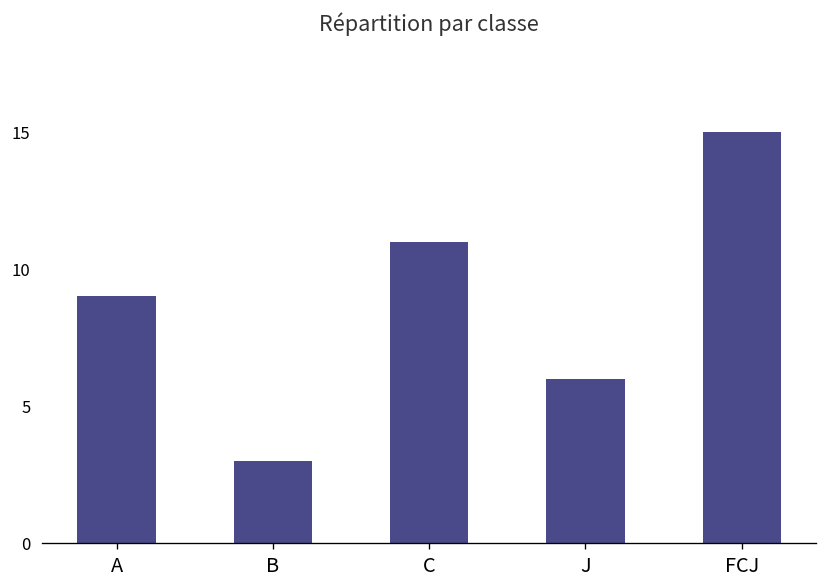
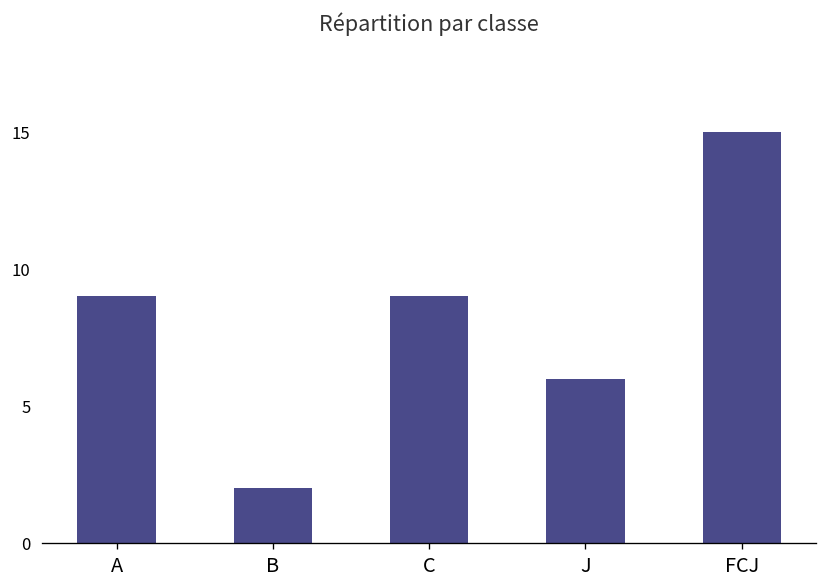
B: 3 -> 2
C: 11 -> 9
